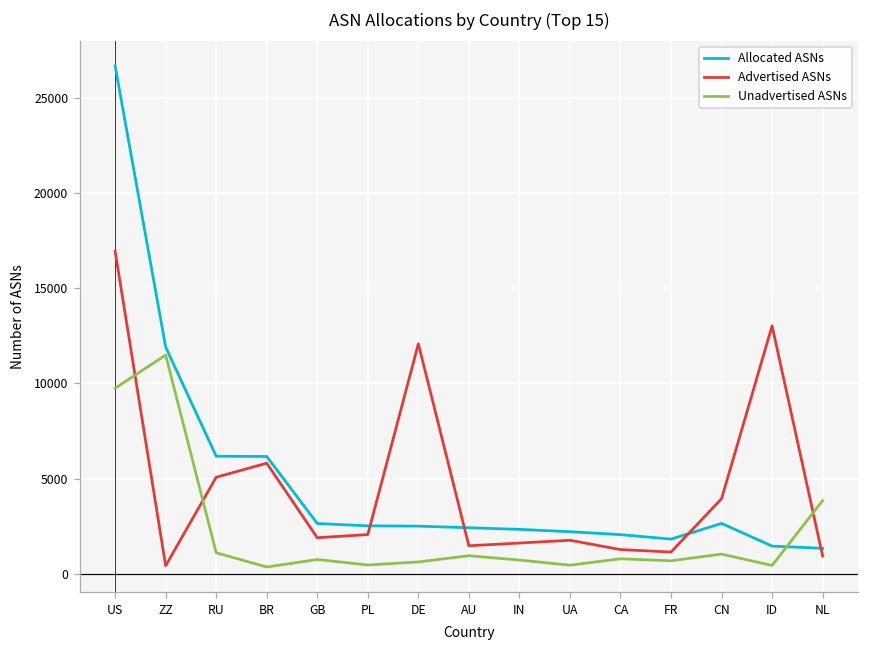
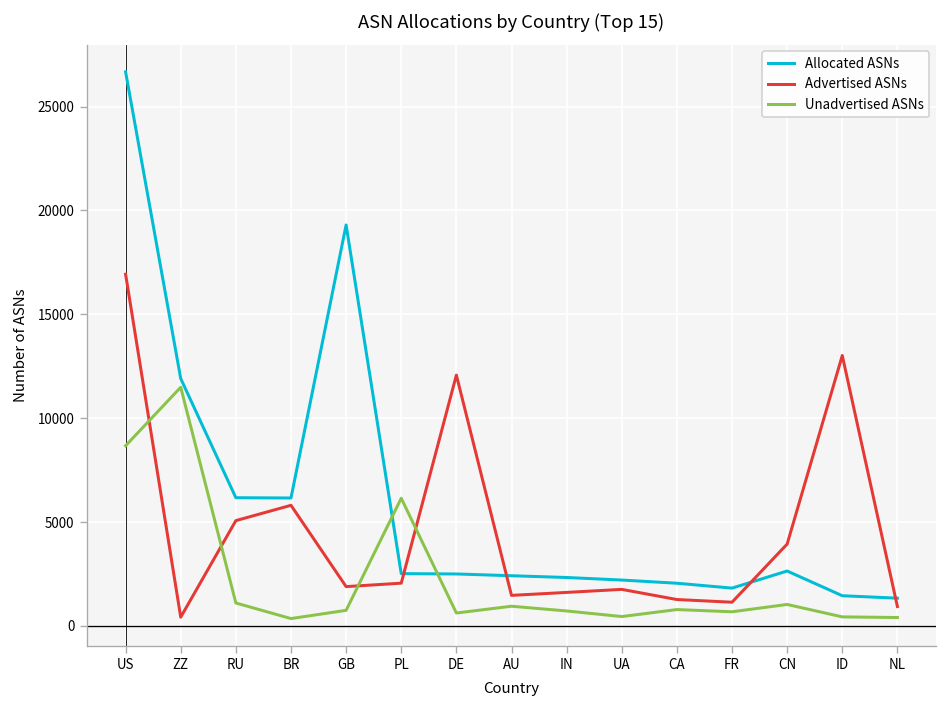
Unadvertised ASNs, US: 9700 -> 8700
Allocated ASNs, GB: 2600 -> 19300
Unadvertised ASNs, PL: 500 -> 6100
Unadvertised ASNs, NL: 3800 -> 400
